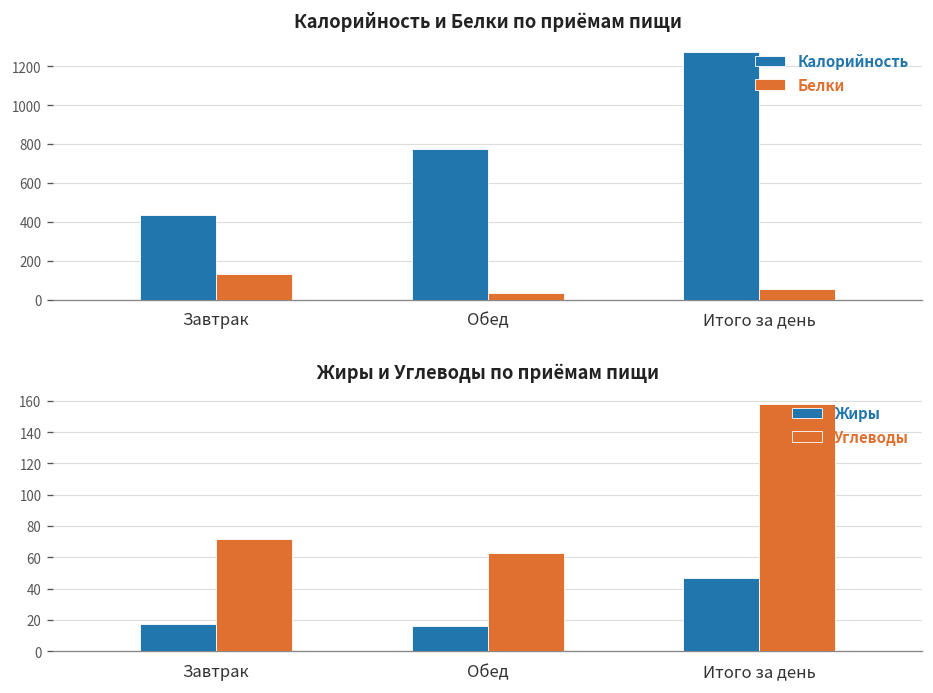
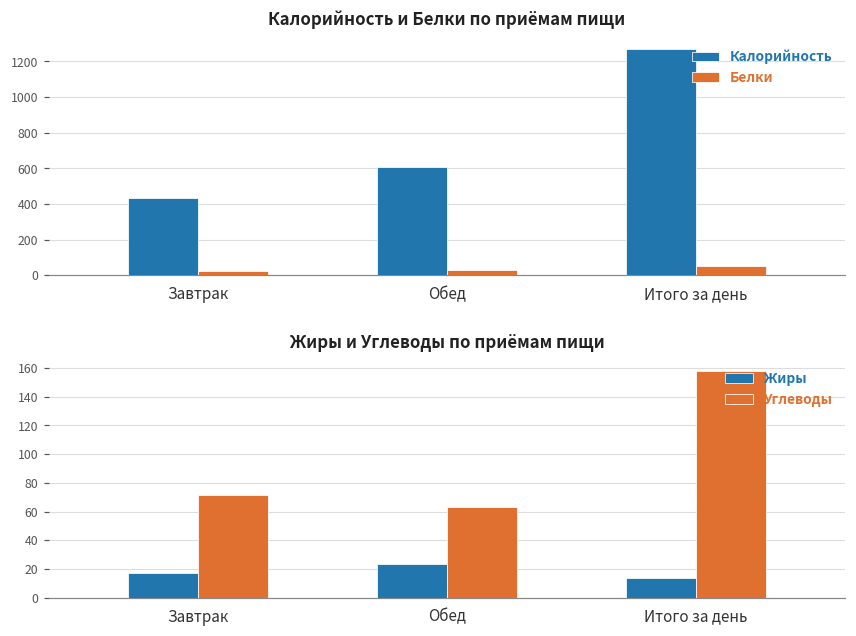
Калорийность и Белки по приёмам пищи, Белки, Завтрак: 130 -> 20
Калорийность и Белки по приёмам пищи, Калорийность, Обед: 770 -> 610
Жиры и Углеводы по приёмам пищи, Жиры, Обед: 16 -> 24
Жиры и Углеводы по приёмам пищи, Жиры, Итого за день: 47 -> 14
